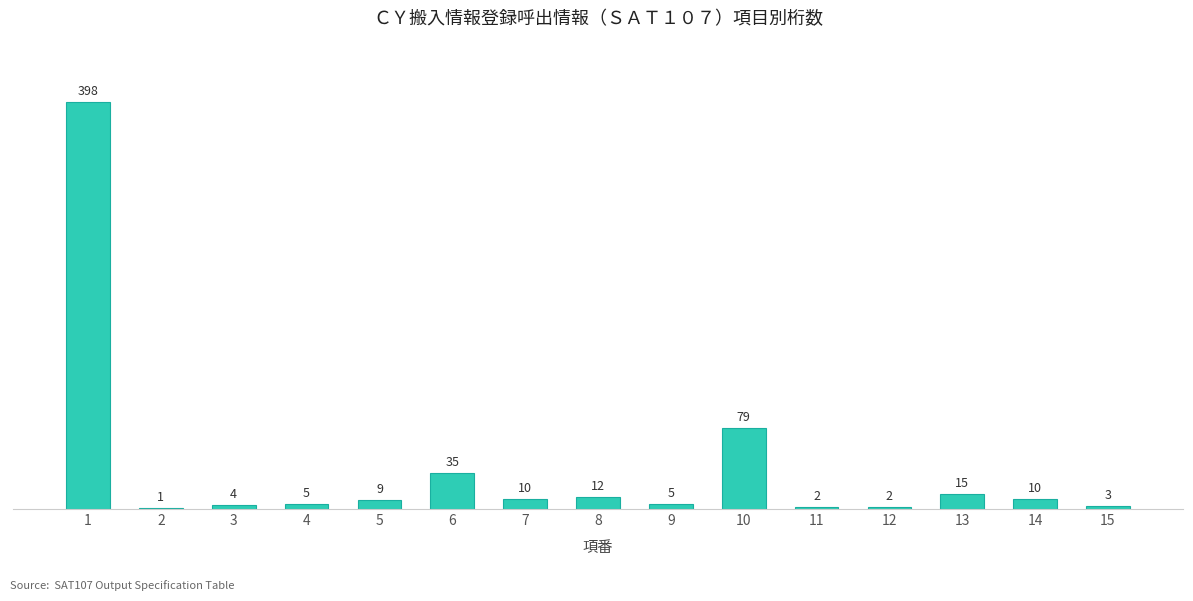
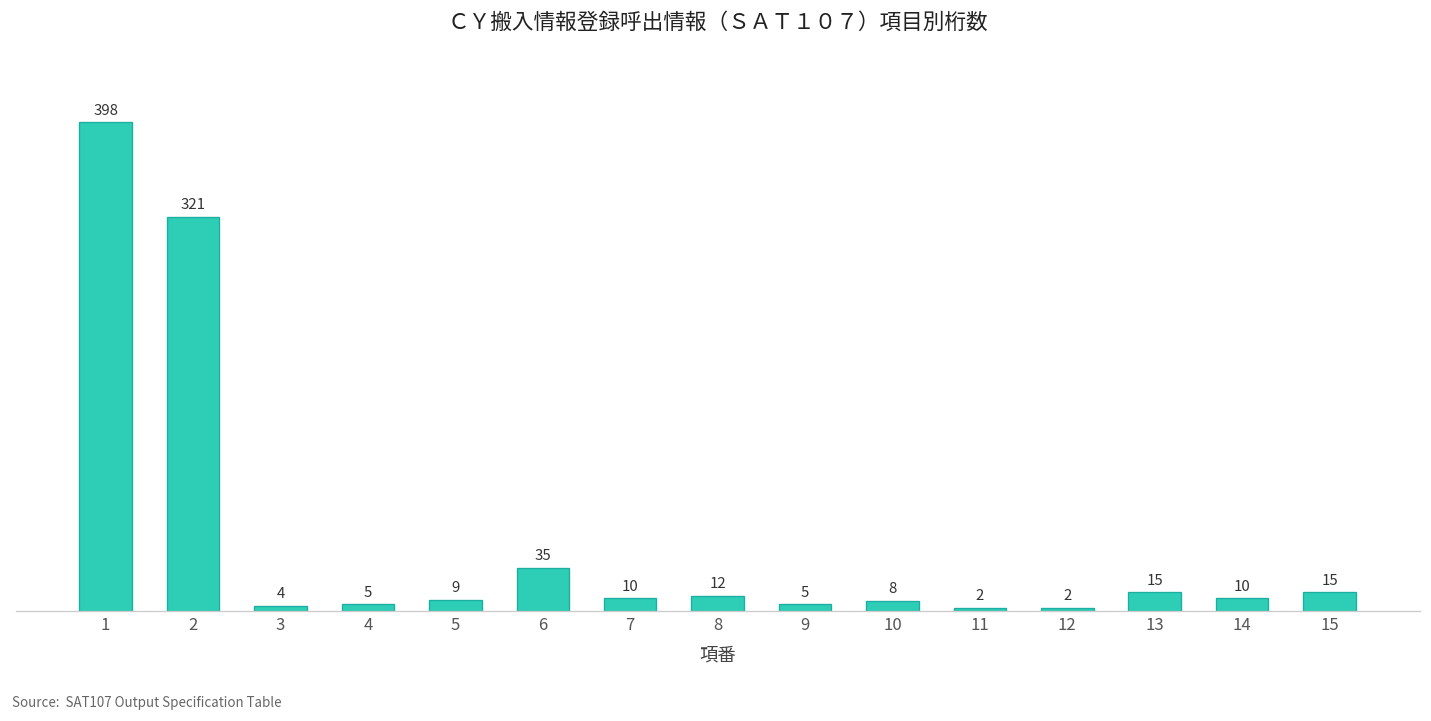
2: 1 -> 321
10: 79 -> 8
15: 3 -> 15
